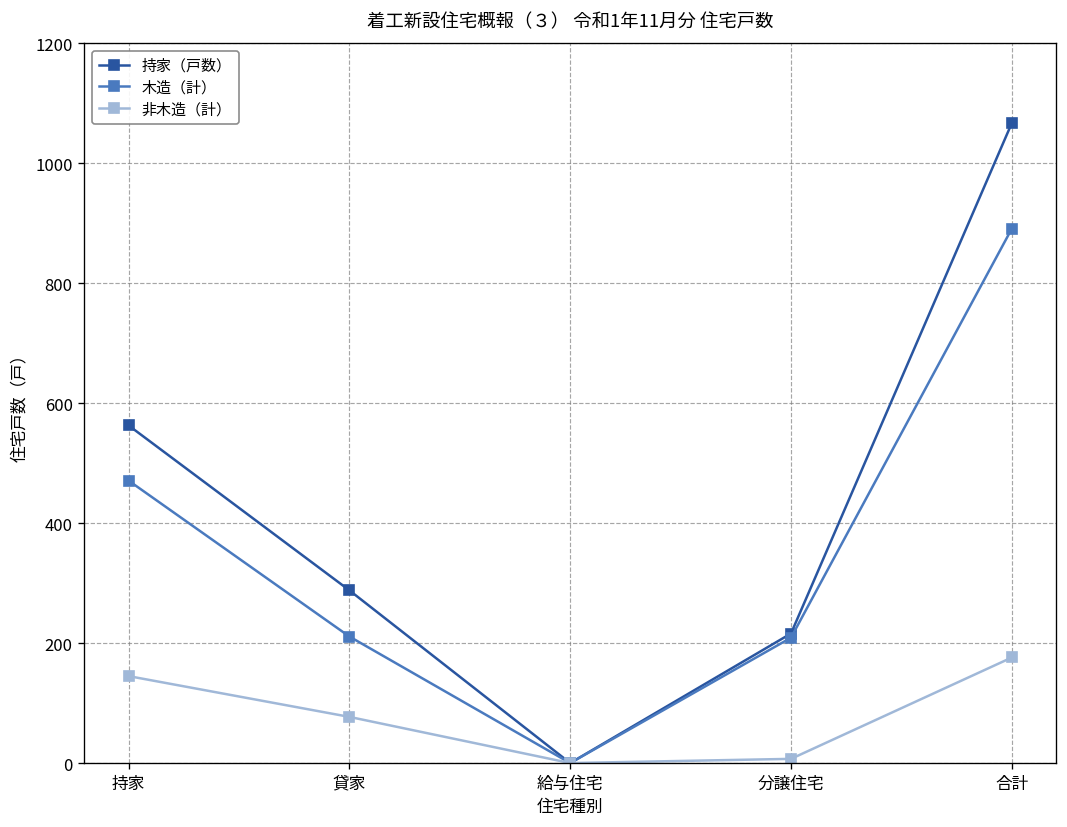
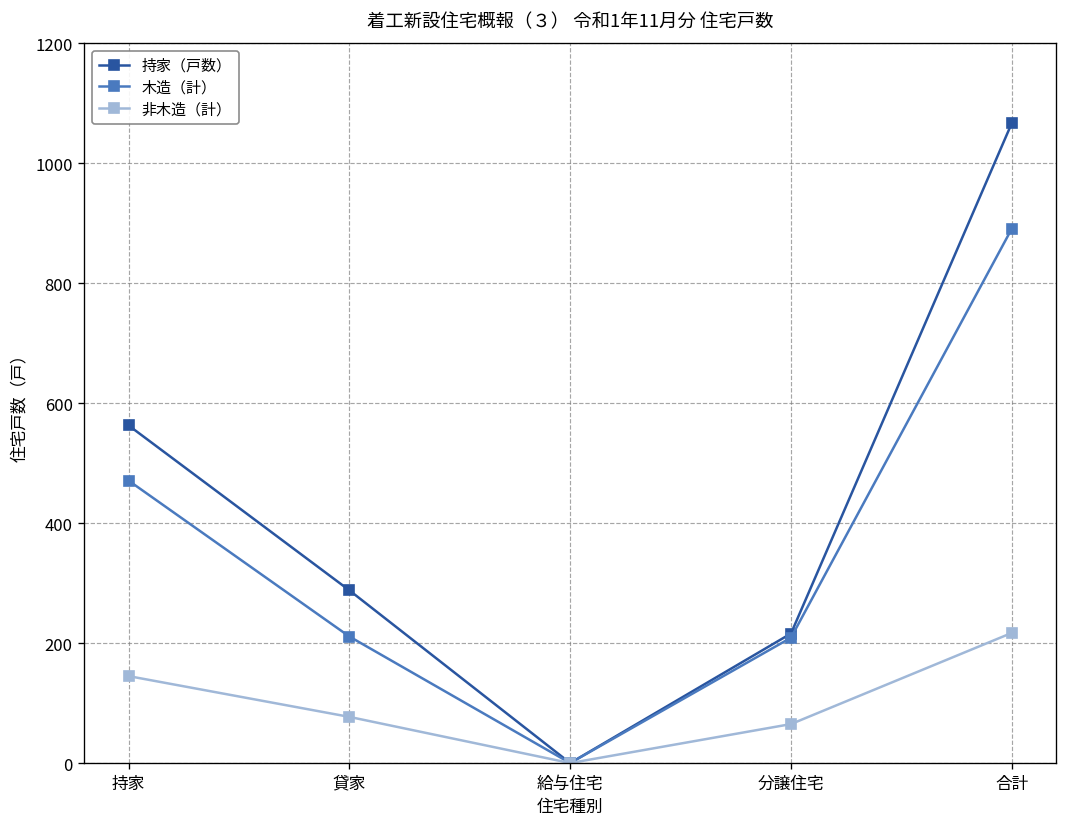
非木造（計）, 分譲住宅: 10 -> 70
非木造（計）, 合計: 180 -> 220
